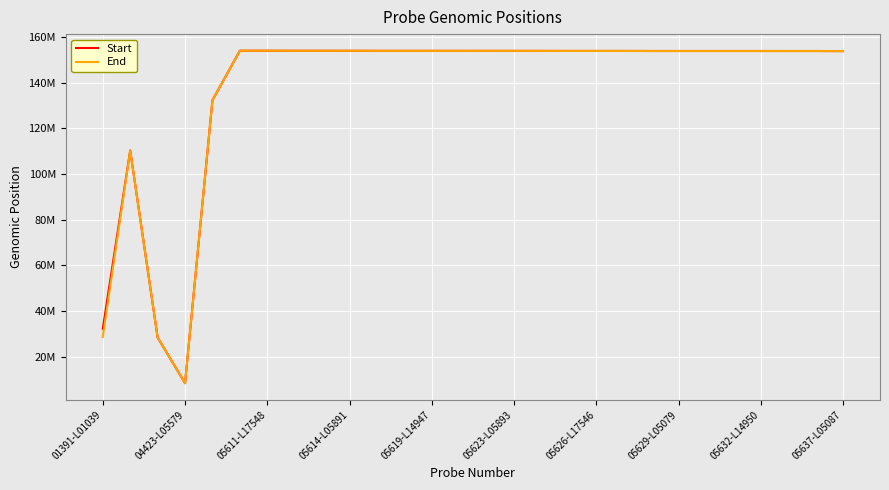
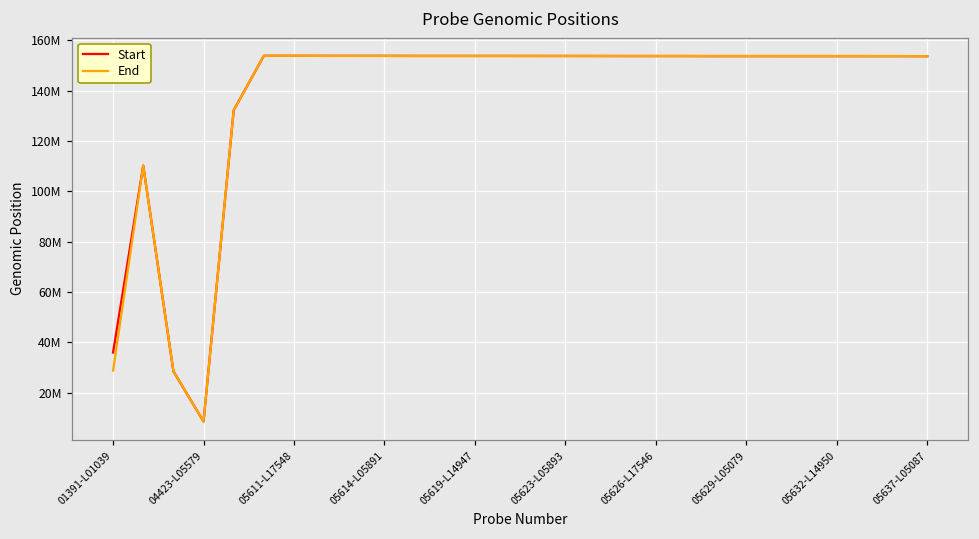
Start, 01391-L01039: 32000000 -> 36000000
